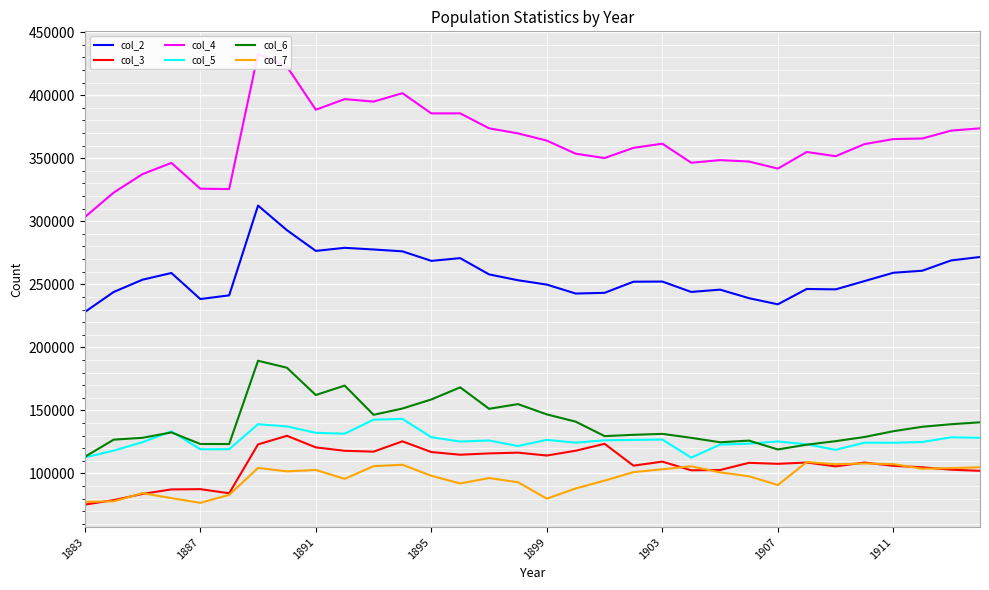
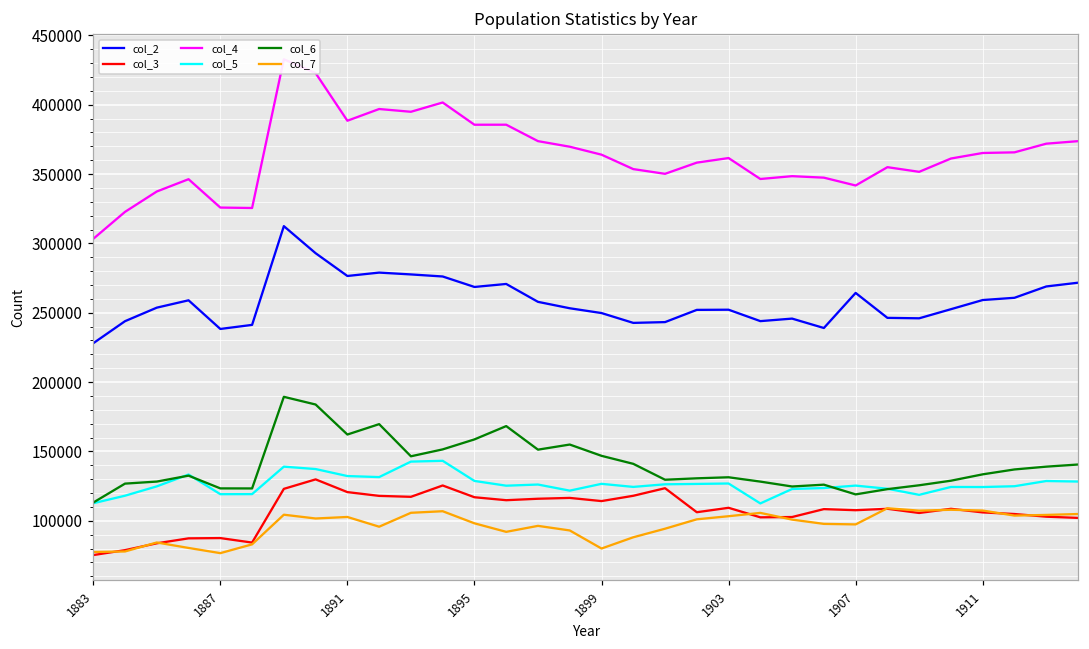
col_2, 1907: 234000 -> 264000
col_7, 1907: 91000 -> 97000
